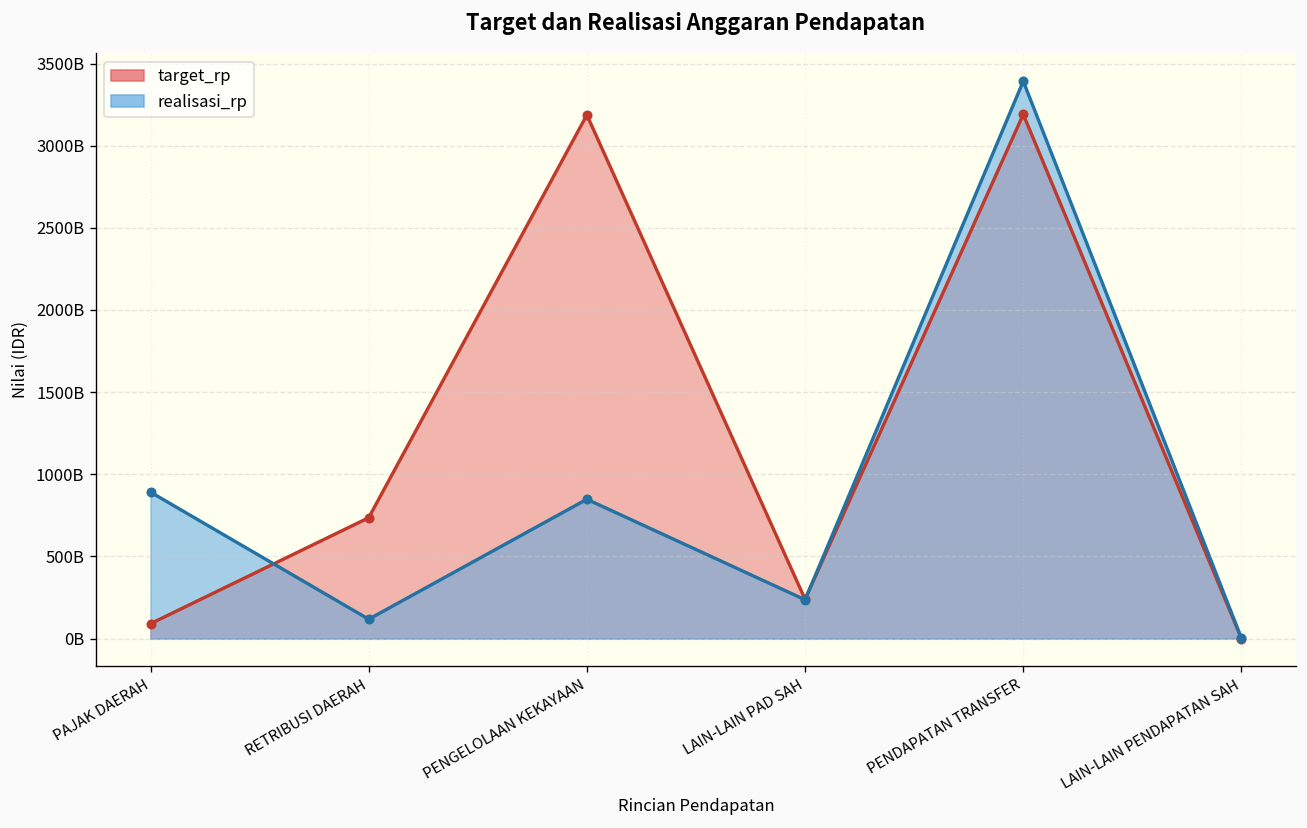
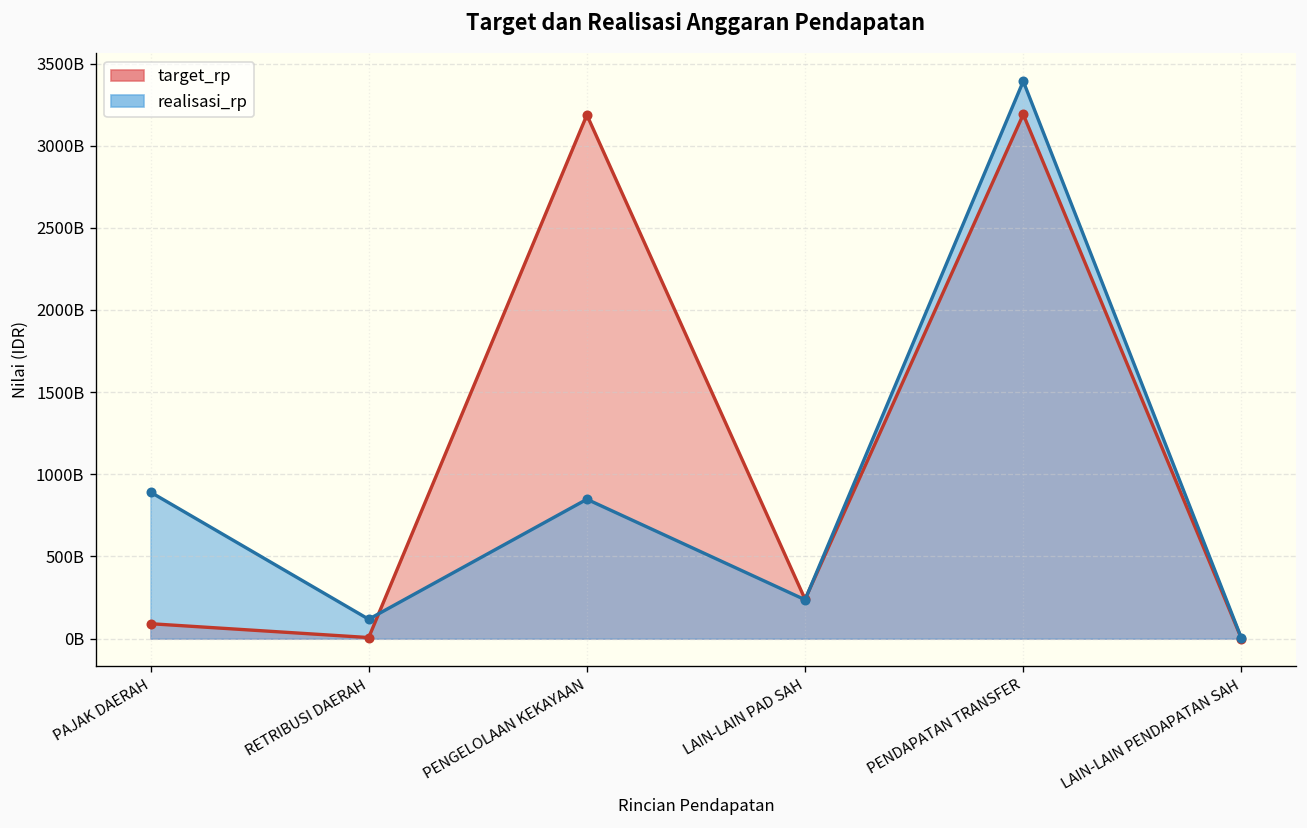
target_rp, RETRIBUSI DAERAH: 740000000000 -> 10000000000
